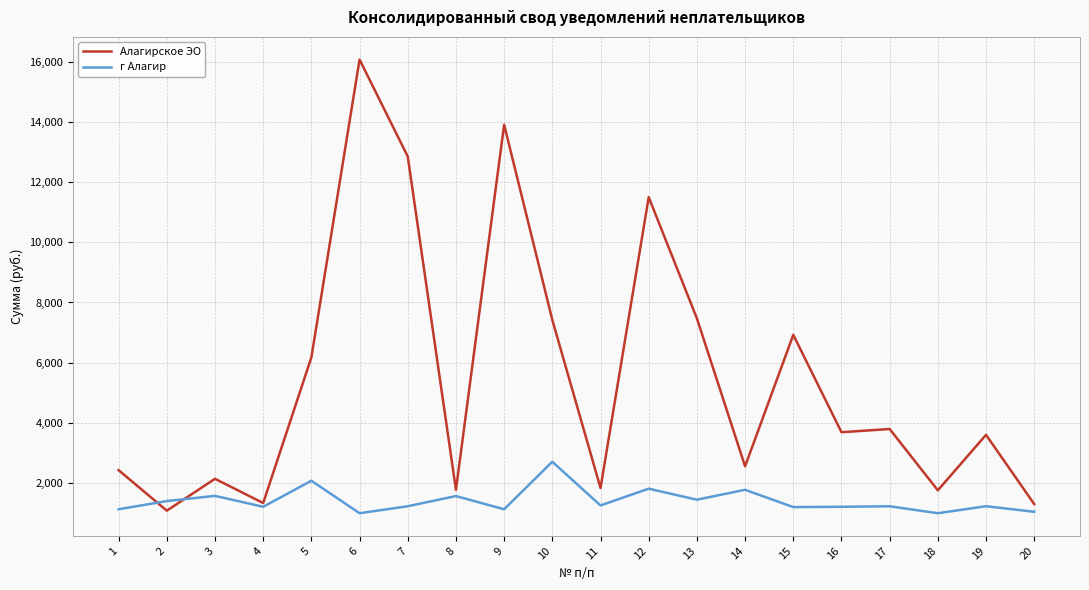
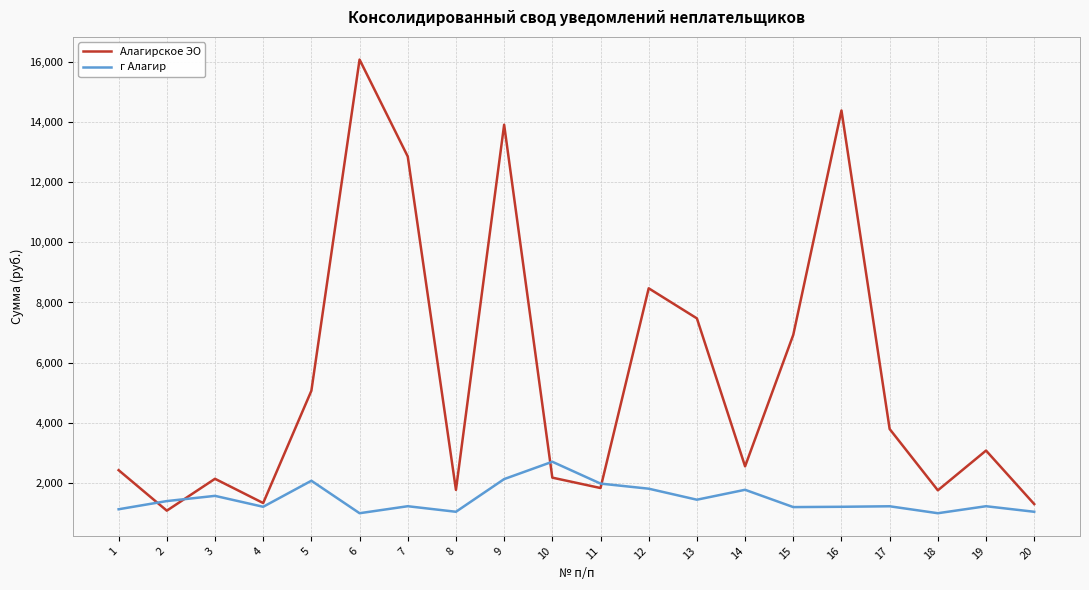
Алагирское ЭО, 5: 6,200 -> 5,100
г Алагир, 8: 1,600 -> 1,000
г Алагир, 9: 1,100 -> 2,100
Алагирское ЭО, 10: 7,400 -> 2,200
г Алагир, 11: 1,300 -> 2,000
Алагирское ЭО, 12: 11,500 -> 8,500
Алагирское ЭО, 16: 3,700 -> 14,400
Алагирское ЭО, 19: 3,600 -> 3,100
